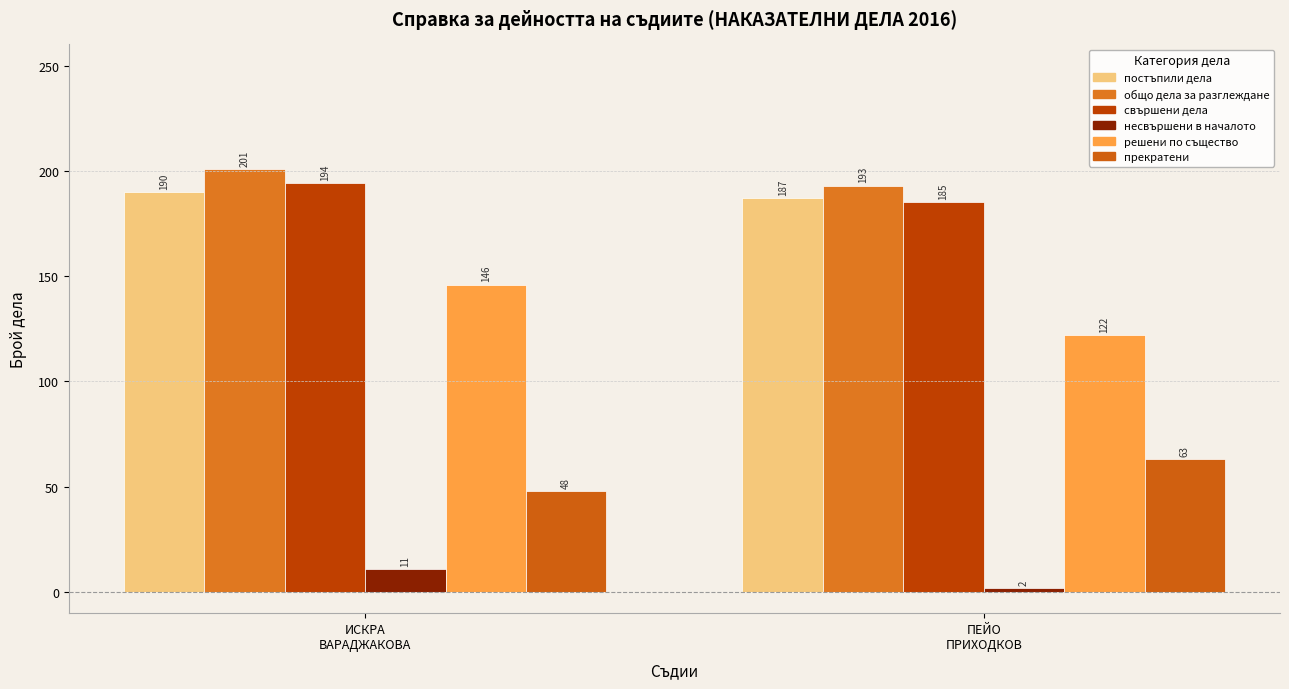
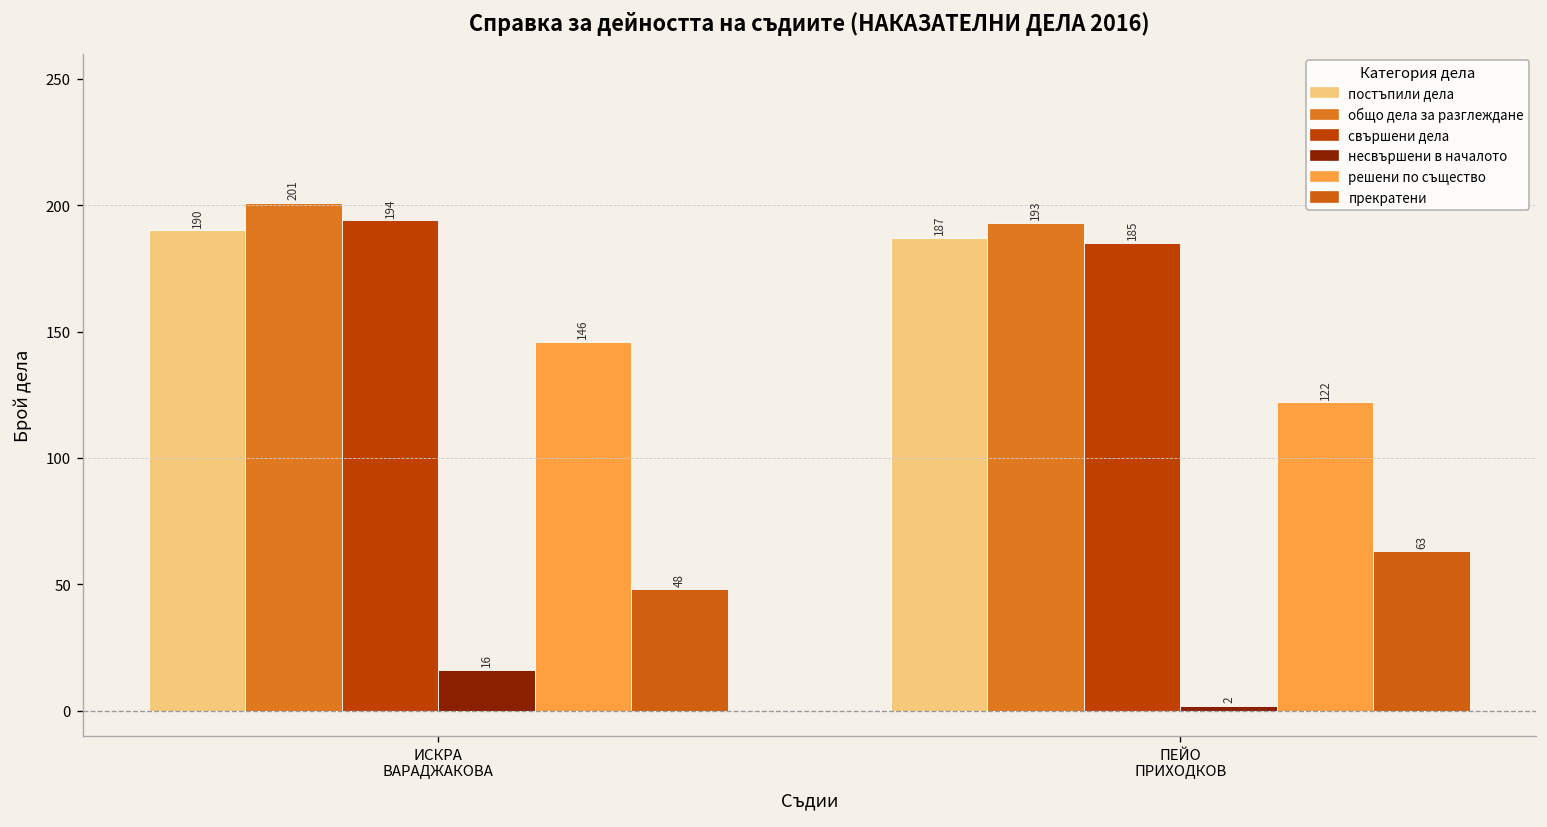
несвършени в началото, ИСКРА ВАРАДЖАКОВА: 11 -> 16
